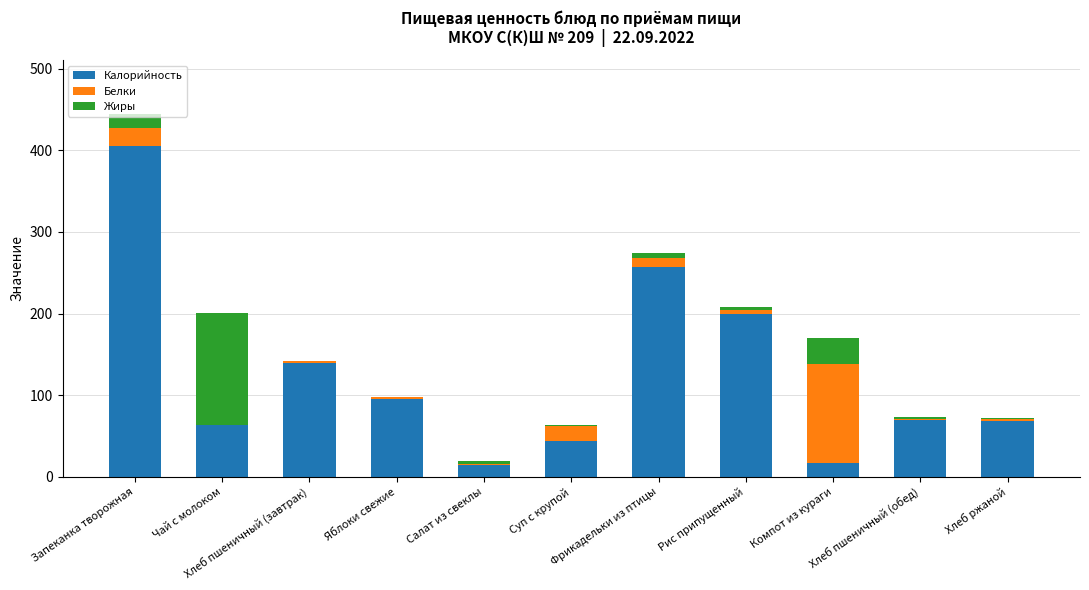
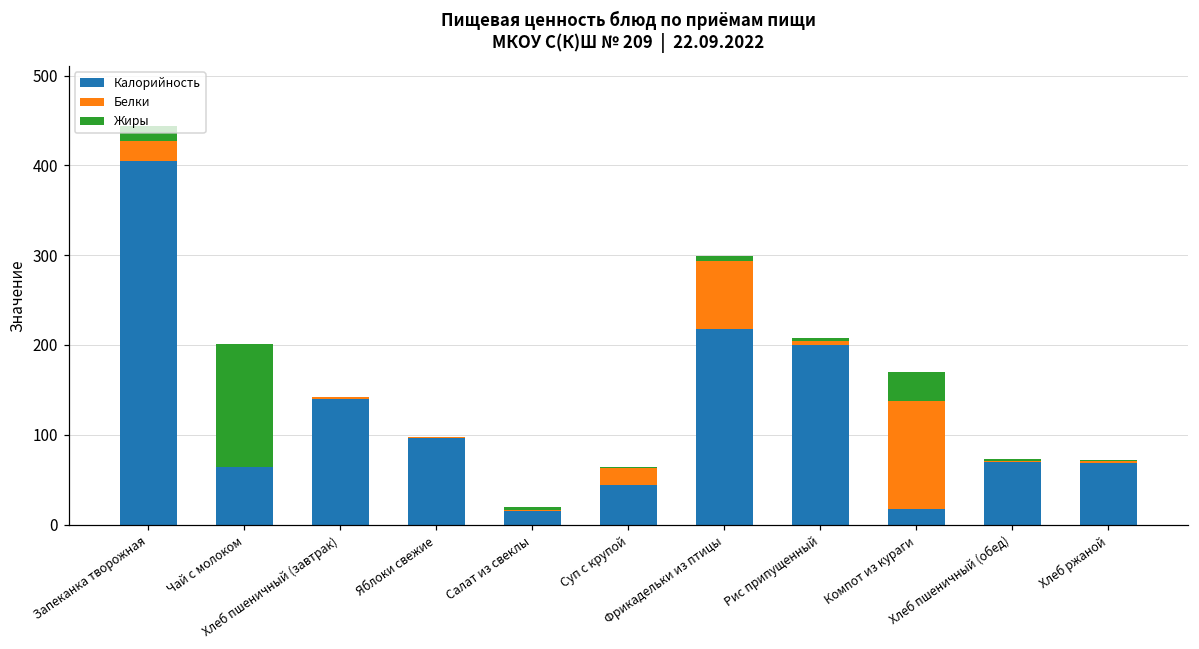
Калорийность, Фрикадельки из птицы: 260 -> 220
Белки, Фрикадельки из птицы: 10 -> 80
